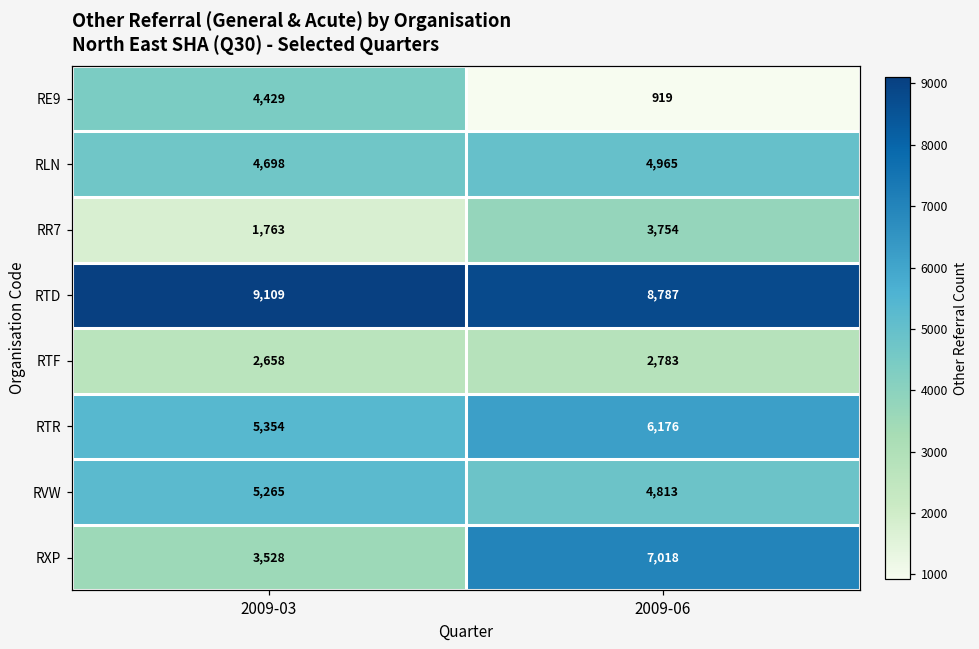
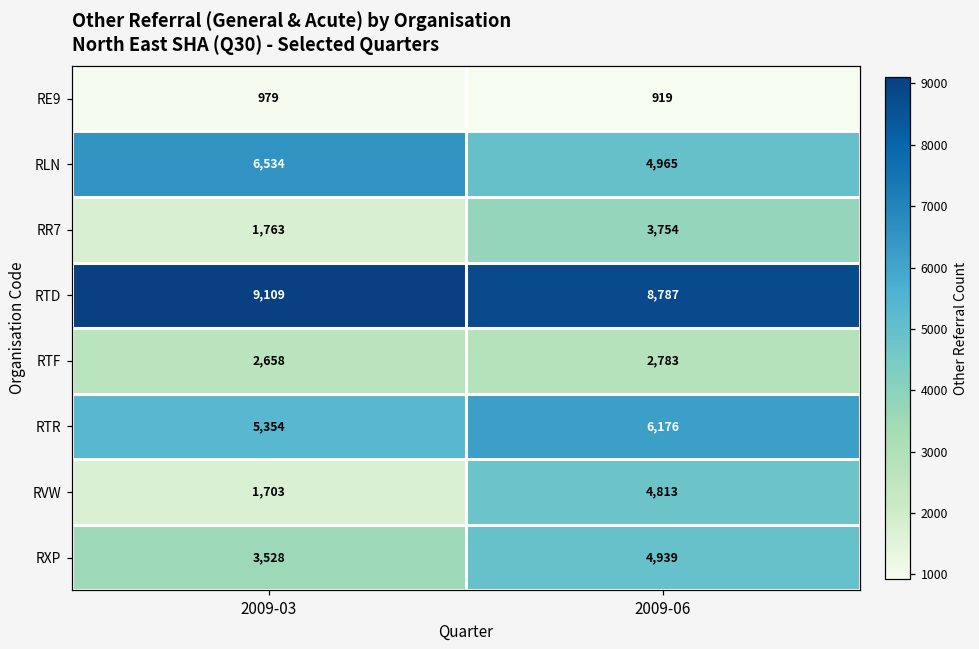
RE9, 2009-03: 4,429 -> 979
RLN, 2009-03: 4,698 -> 6,534
RVW, 2009-03: 5,265 -> 1,703
RXP, 2009-06: 7,018 -> 4,939
